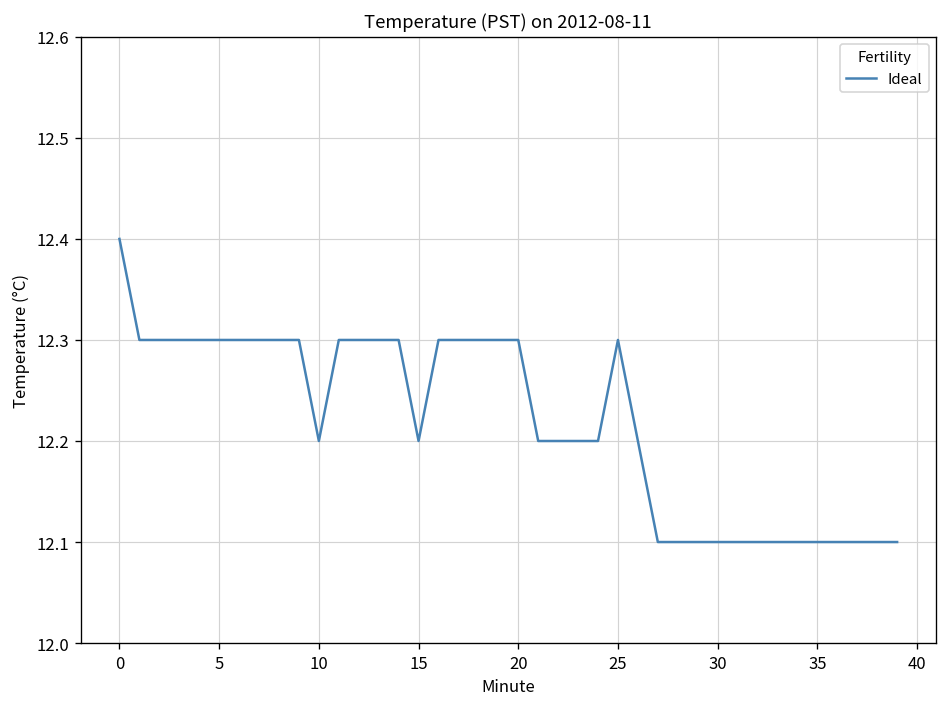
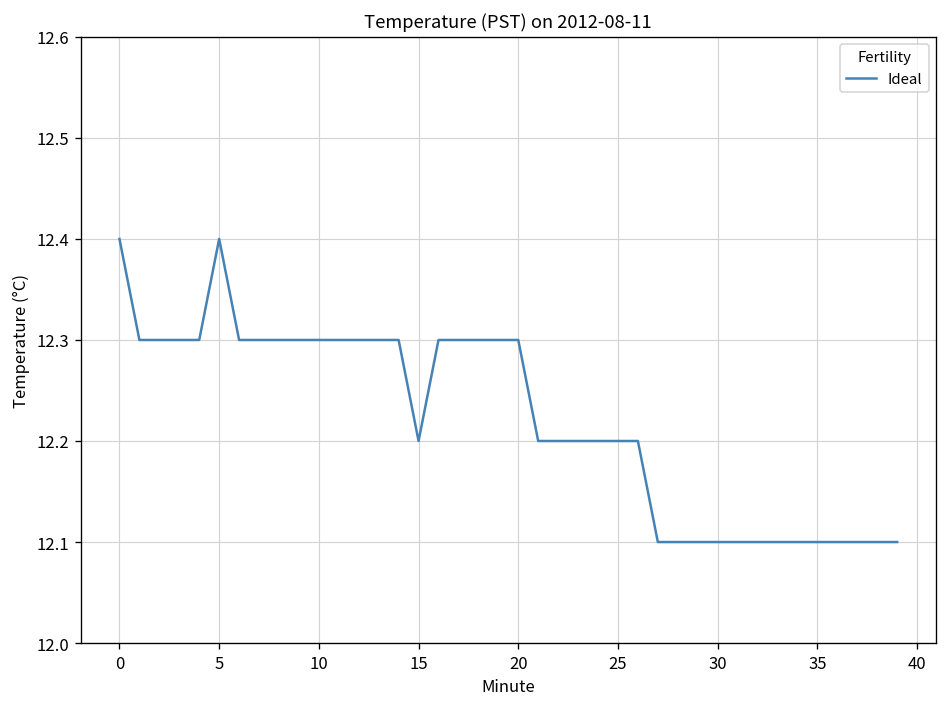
5: 12.3 -> 12.4
10: 12.2 -> 12.3
25: 12.3 -> 12.2
